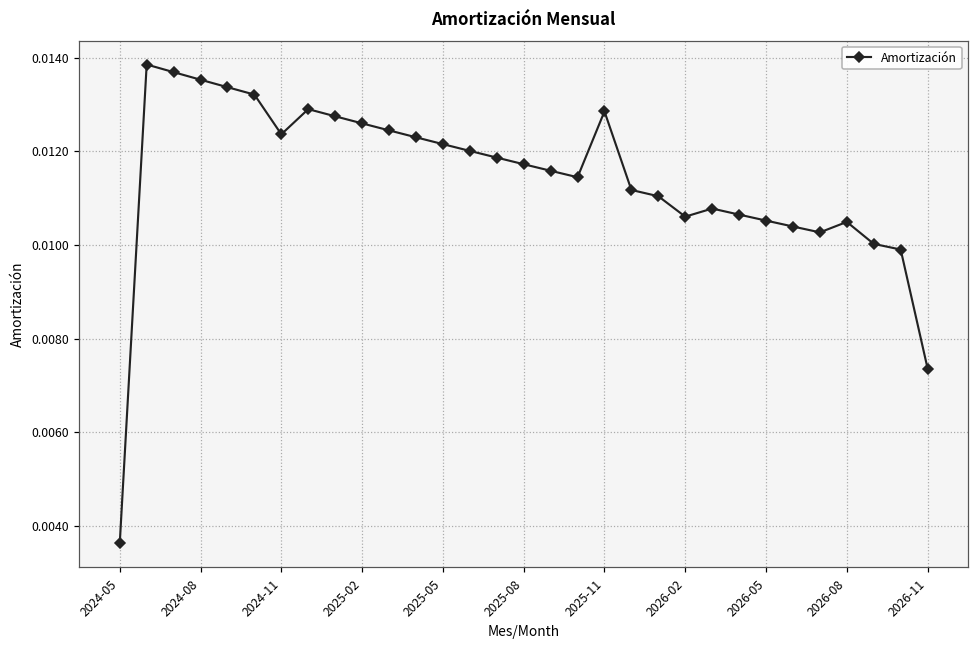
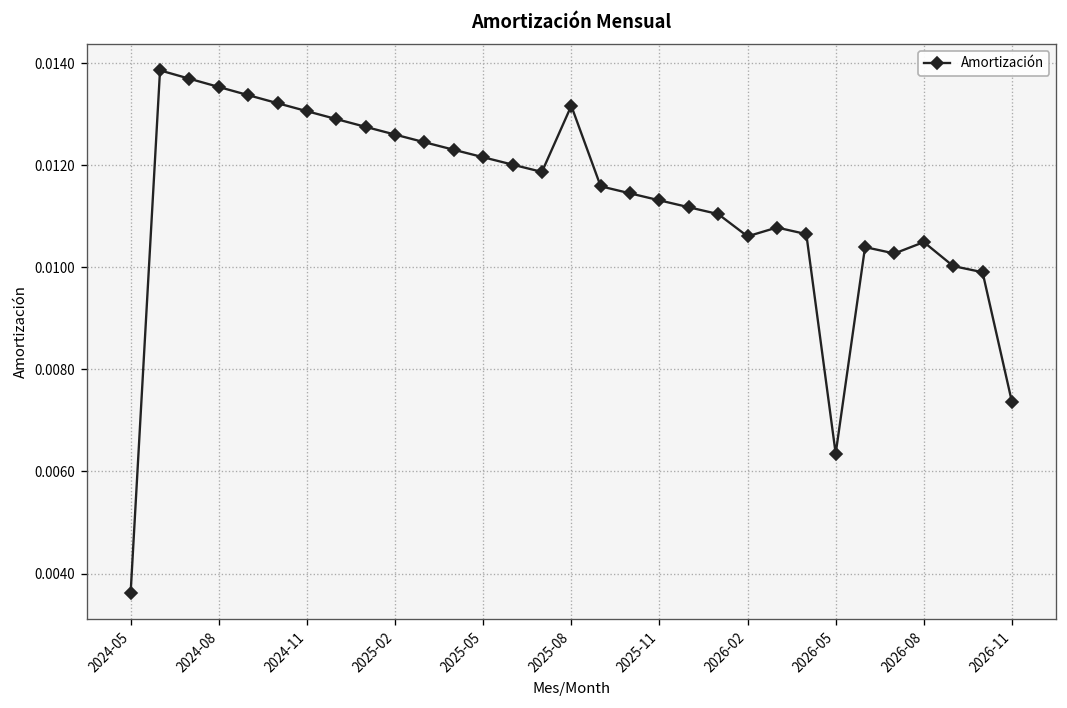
2024-11: 0.0124 -> 0.0131
2025-08: 0.0117 -> 0.0132
2025-11: 0.0129 -> 0.0113
2026-05: 0.0105 -> 0.0064
